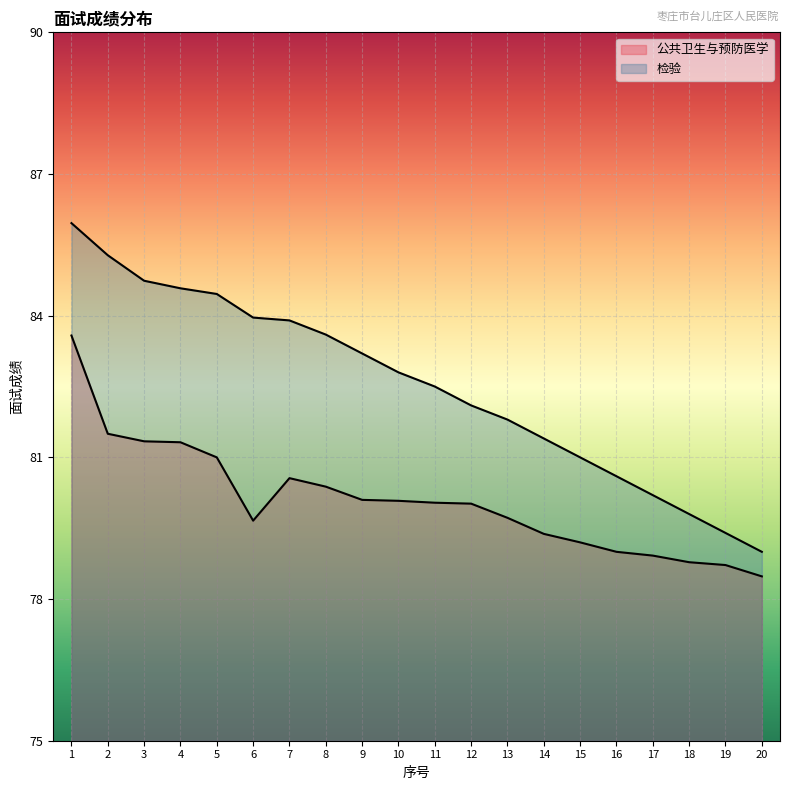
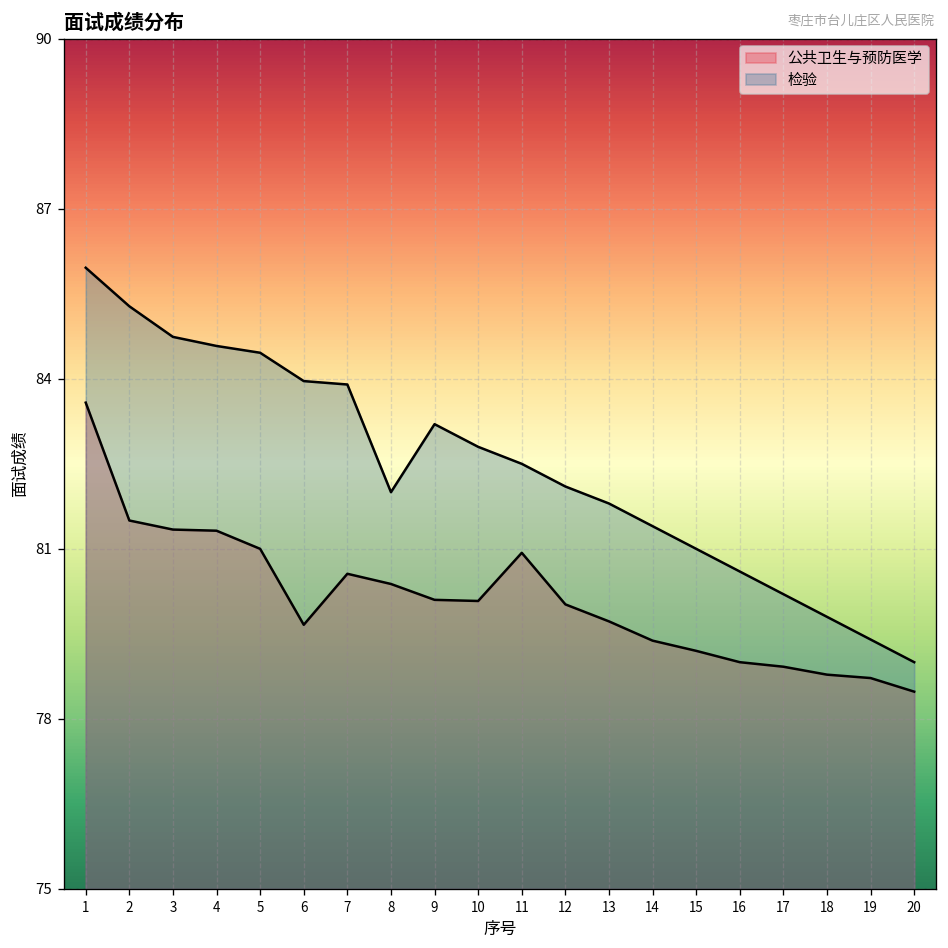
检验, 8: 83.6 -> 82.0
公共卫生与预防医学, 11: 80.0 -> 80.9
